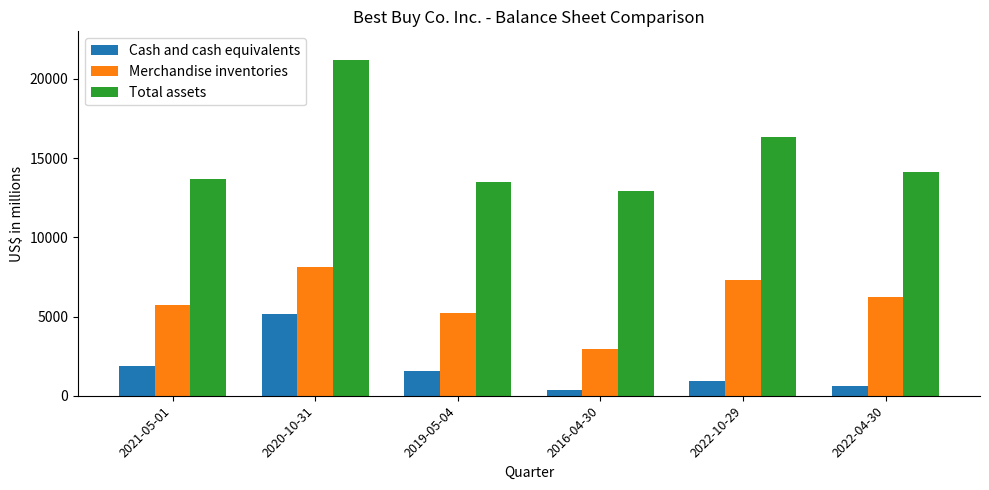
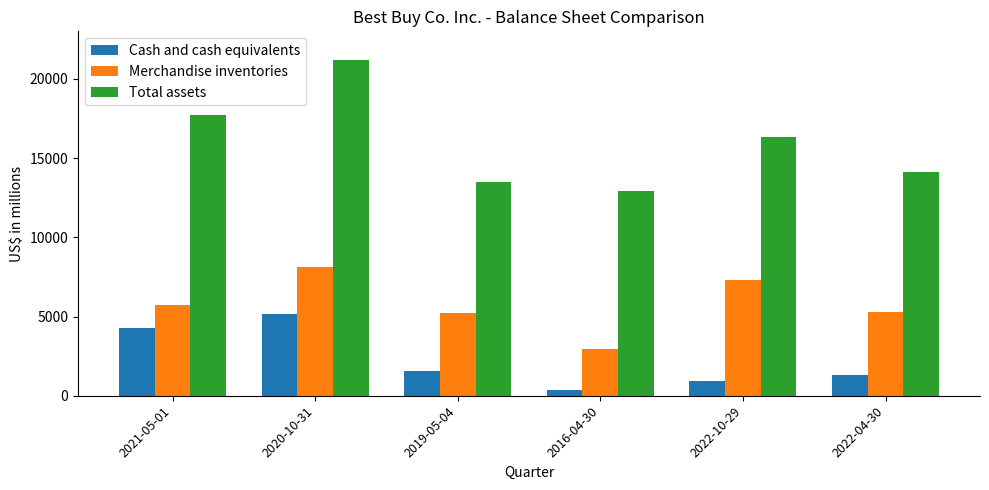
Cash and cash equivalents, 2021-05-01: 1900 -> 4300
Total assets, 2021-05-01: 13700 -> 17700
Cash and cash equivalents, 2022-04-30: 600 -> 1300
Merchandise inventories, 2022-04-30: 6300 -> 5300
